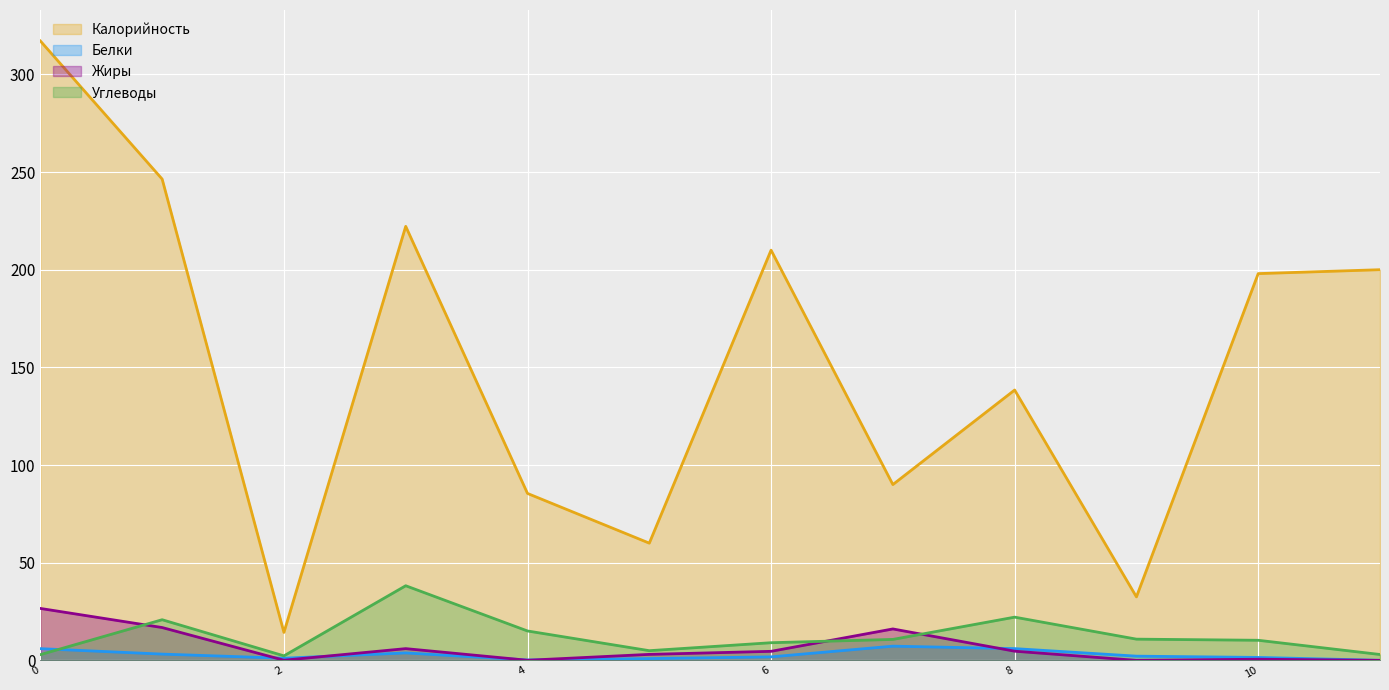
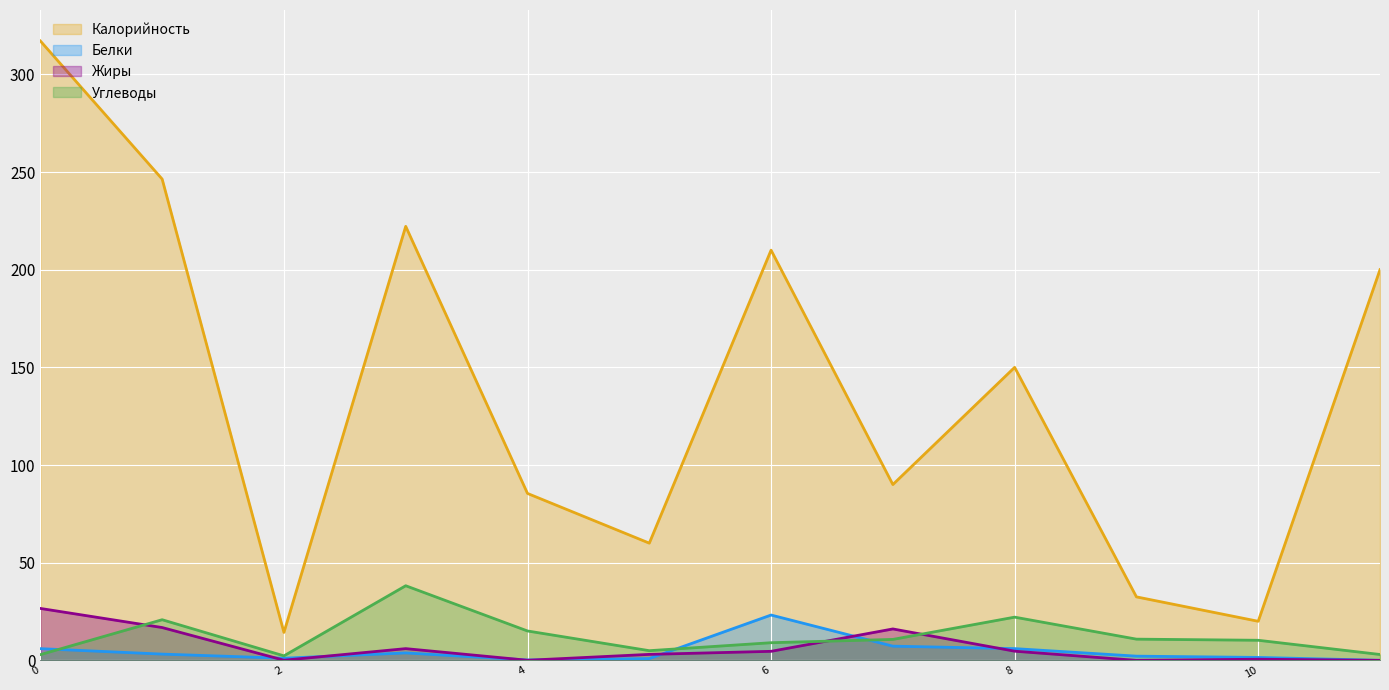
Белки, 6: 2 -> 23
Калорийность, 8: 138 -> 150
Калорийность, 10: 198 -> 20
